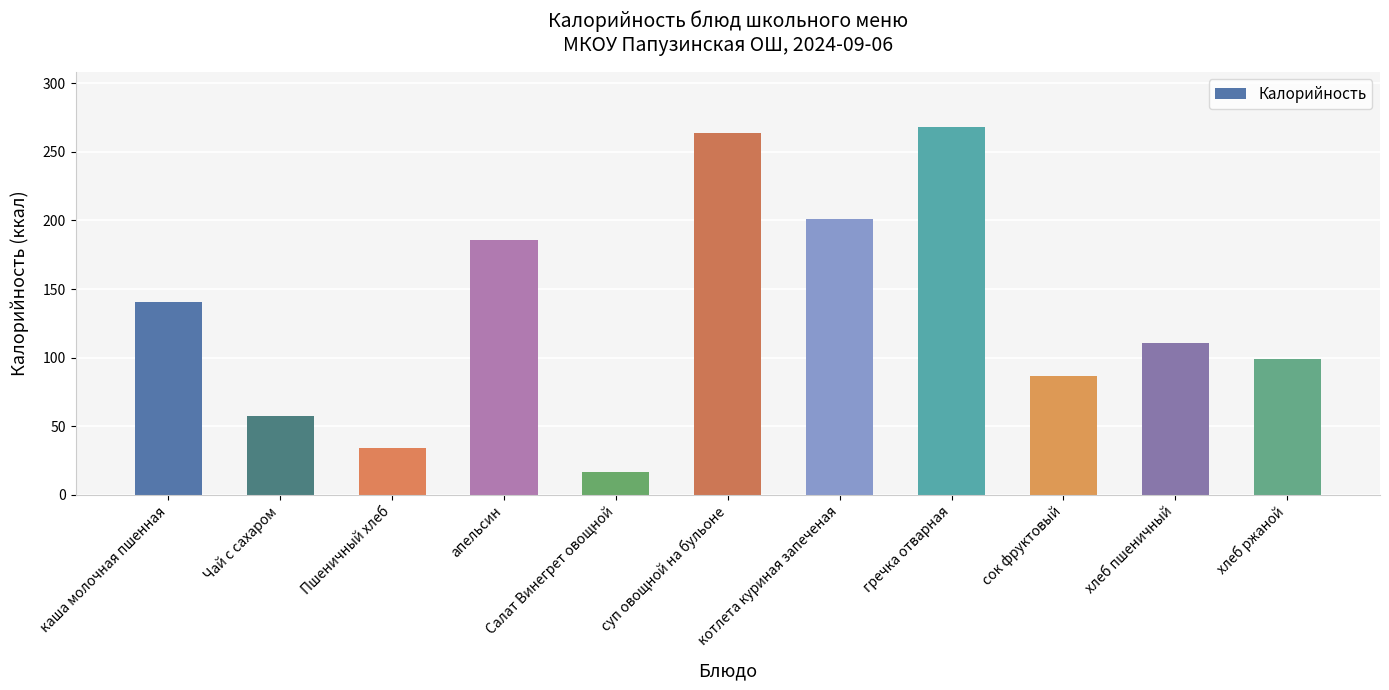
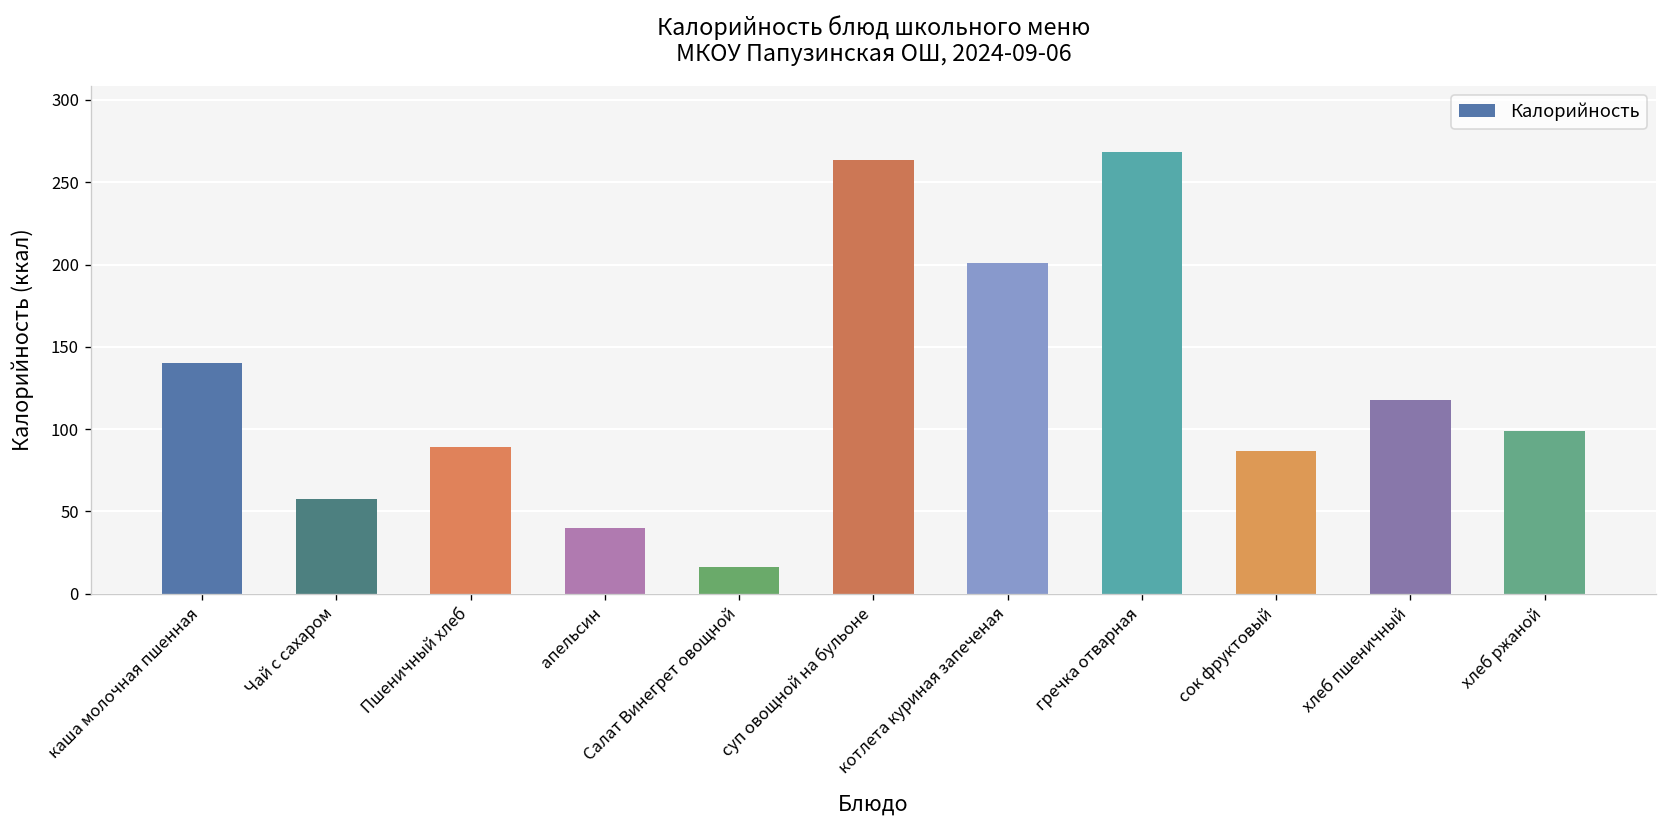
Пшеничный хлеб: 34 -> 89
апельсин: 185 -> 40
хлеб пшеничный: 111 -> 118
